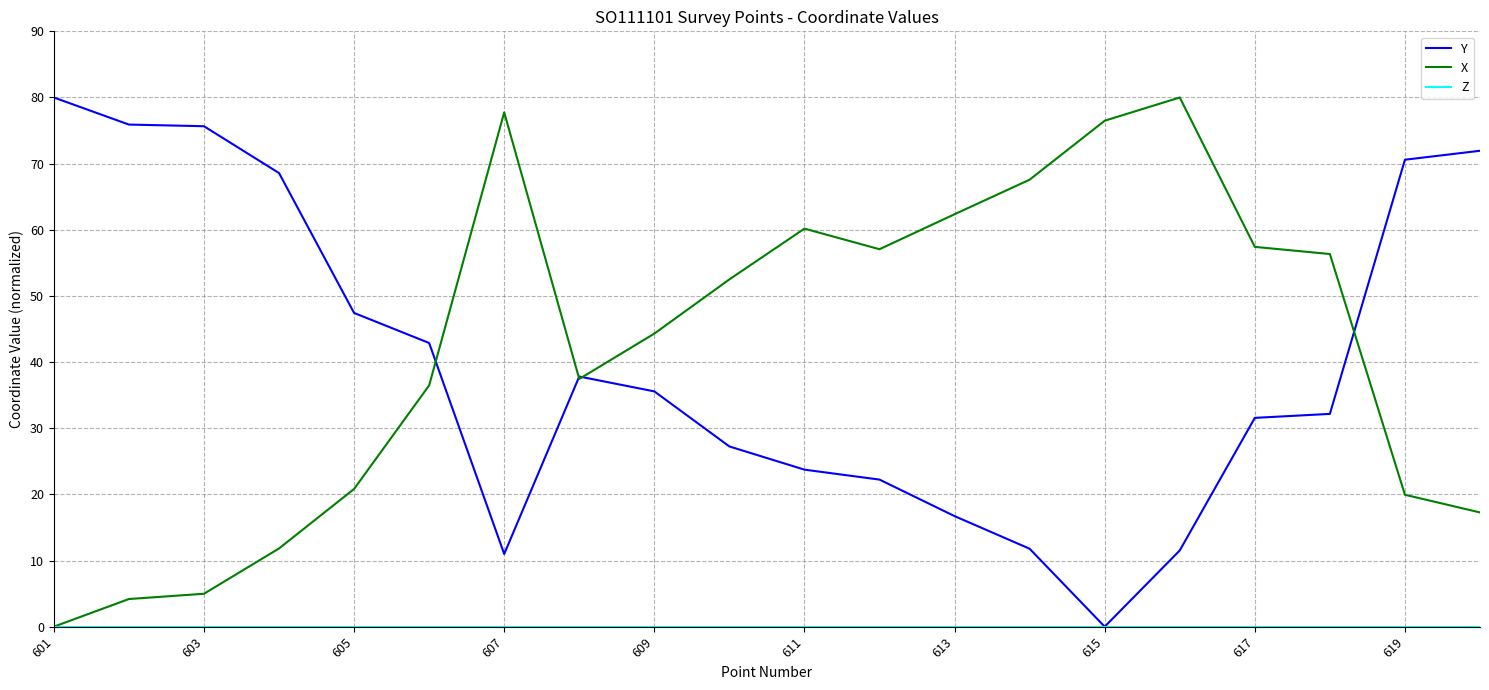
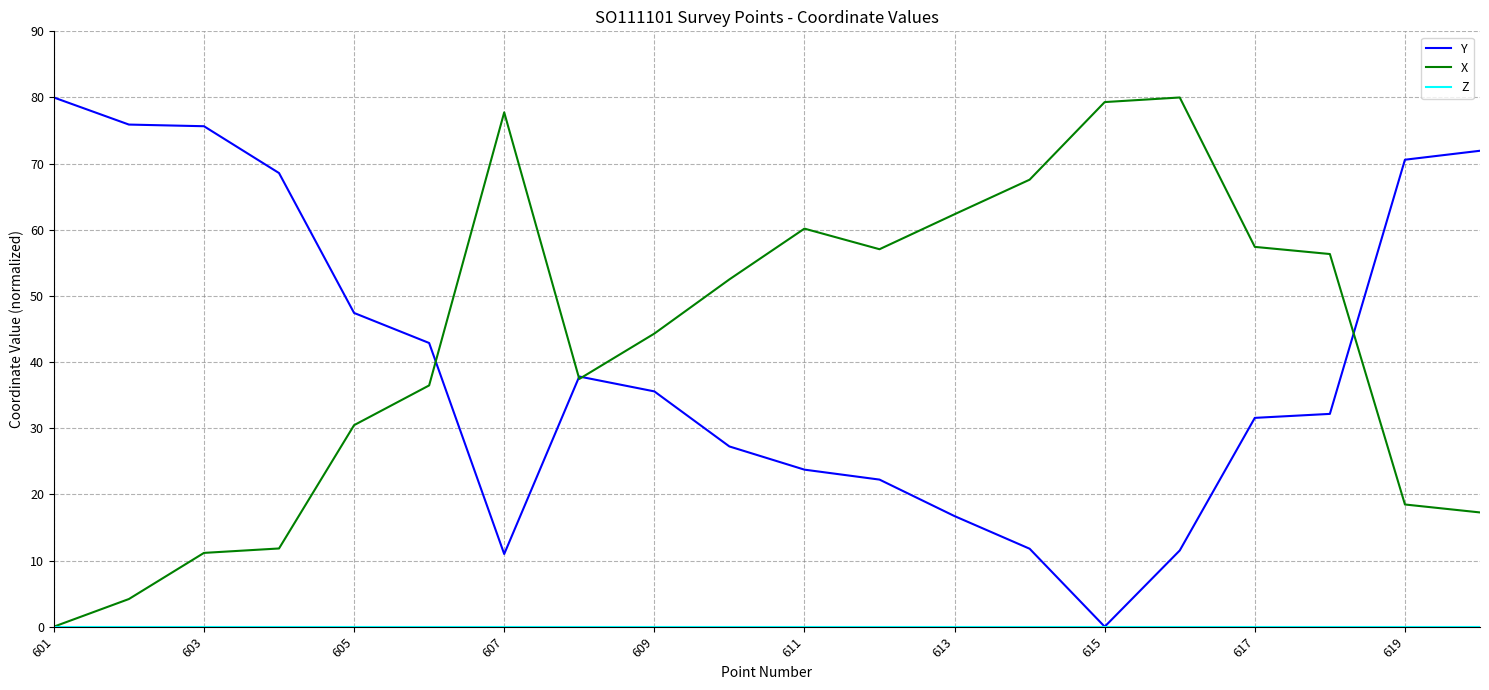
X, 603: 5 -> 11
X, 605: 21 -> 30
X, 615: 76 -> 79
X, 619: 20 -> 18
